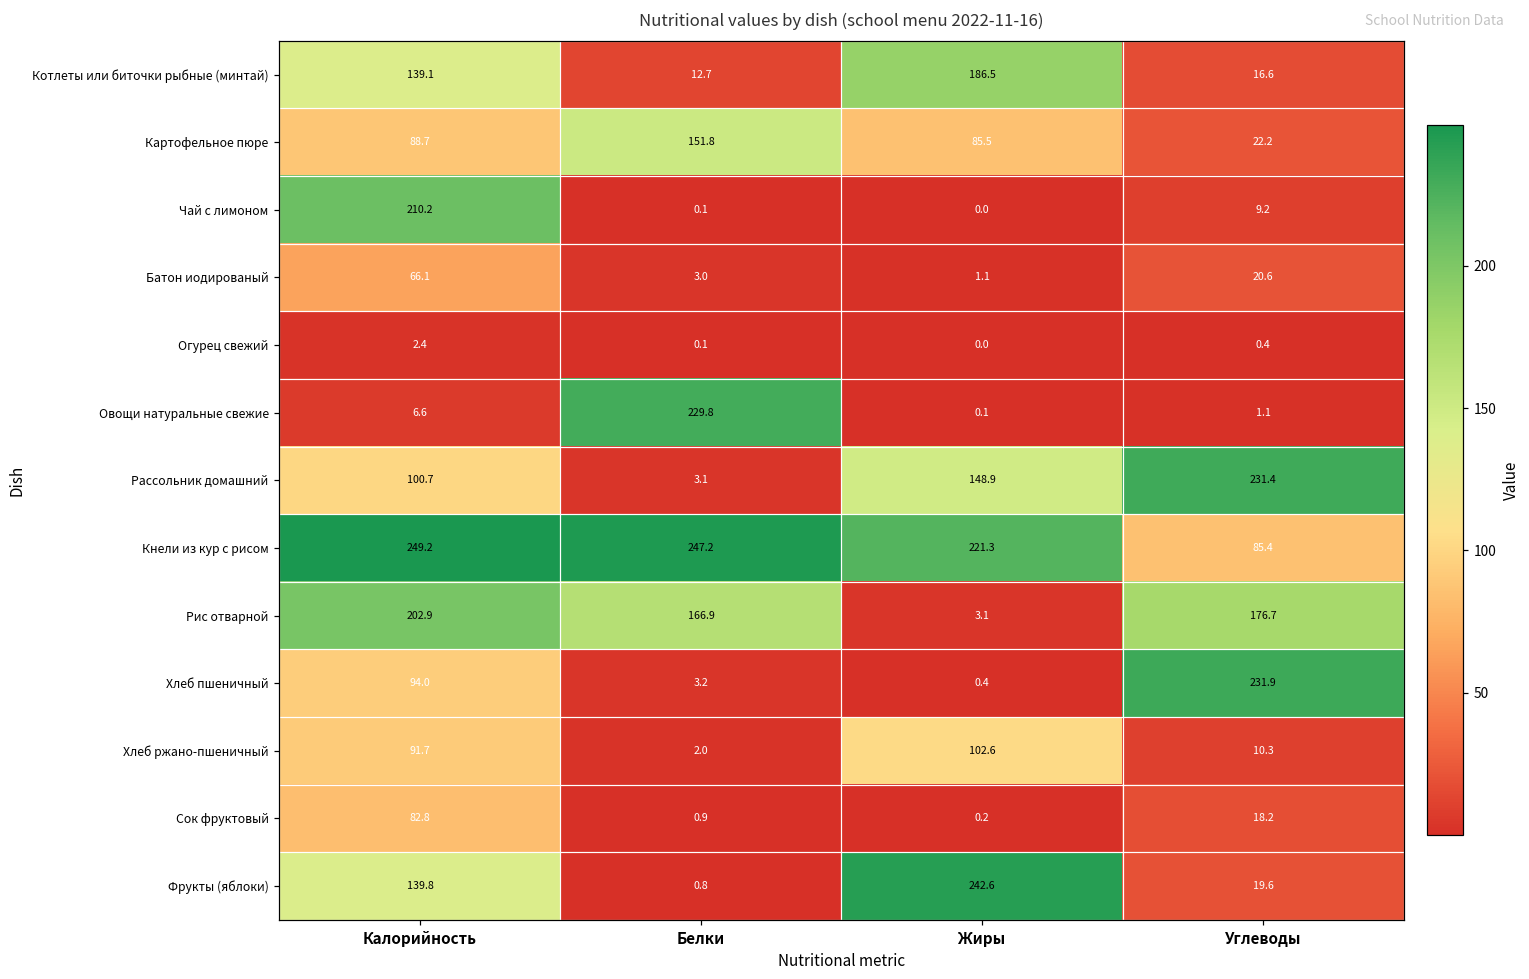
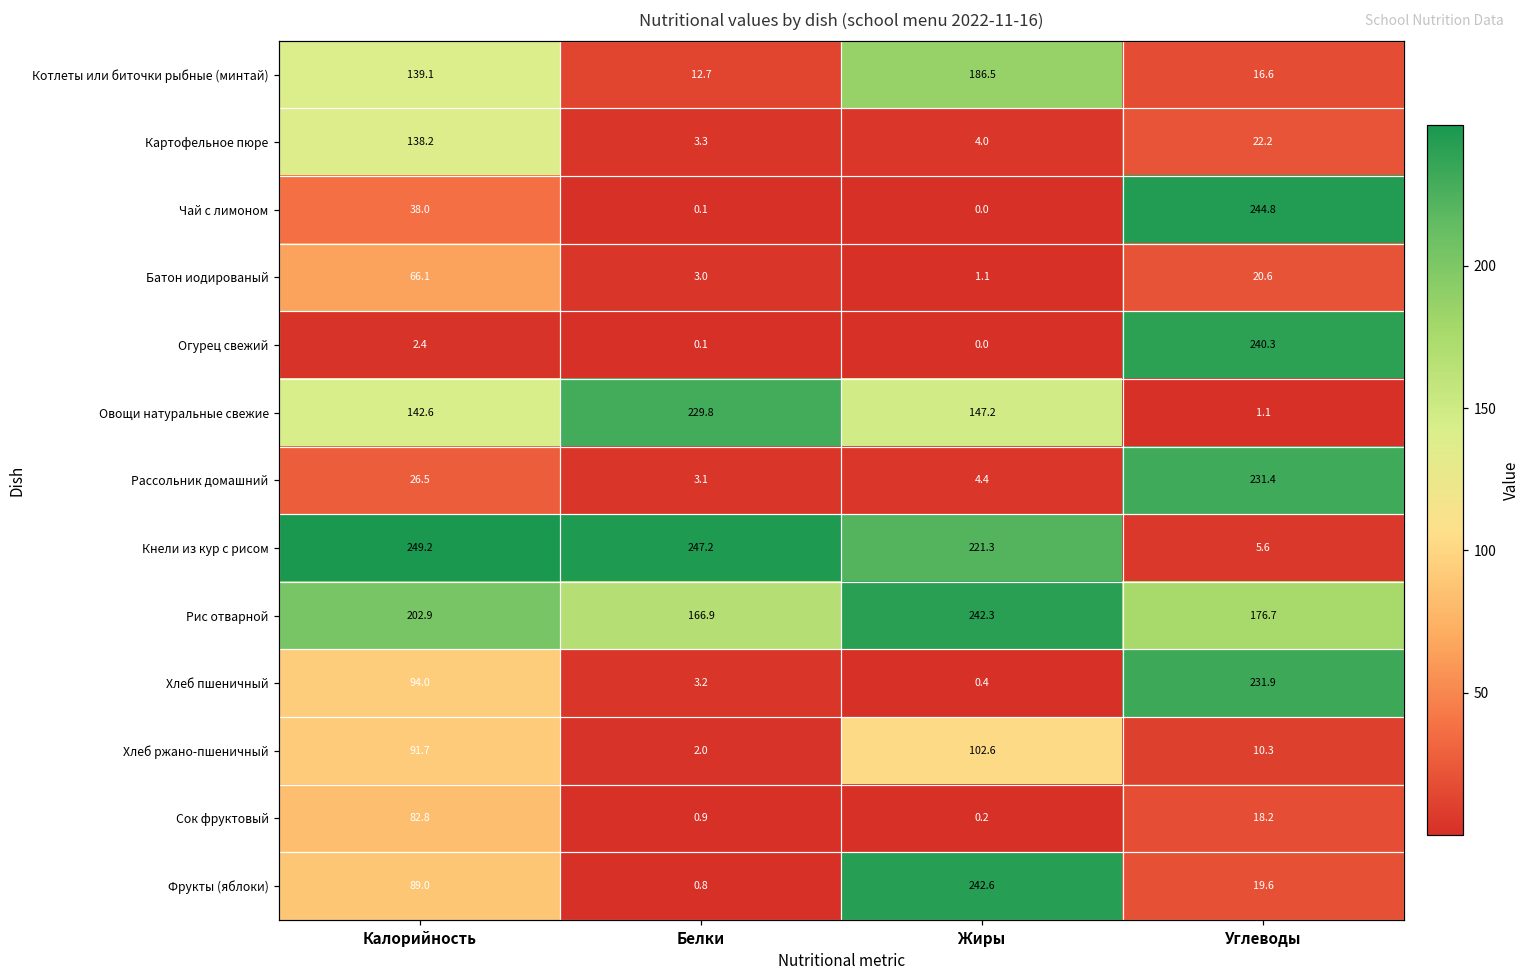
Картофельное пюре, Калорийность: 88.7 -> 138.2
Картофельное пюре, Белки: 151.8 -> 3.3
Картофельное пюре, Жиры: 85.5 -> 4.0
Чай с лимоном, Калорийность: 210.2 -> 38.0
Чай с лимоном, Углеводы: 9.2 -> 244.8
Огурец свежий, Углеводы: 0.4 -> 240.3
Овощи натуральные свежие, Калорийность: 6.6 -> 142.6
Овощи натуральные свежие, Жиры: 0.1 -> 147.2
Рассольник домашний, Калорийность: 100.7 -> 26.5
Рассольник домашний, Жиры: 148.9 -> 4.4
Кнели из кур с рисом, Углеводы: 85.4 -> 5.6
Рис отварной, Жиры: 3.1 -> 242.3
Фрукты (яблоки), Калорийность: 139.8 -> 89.0
